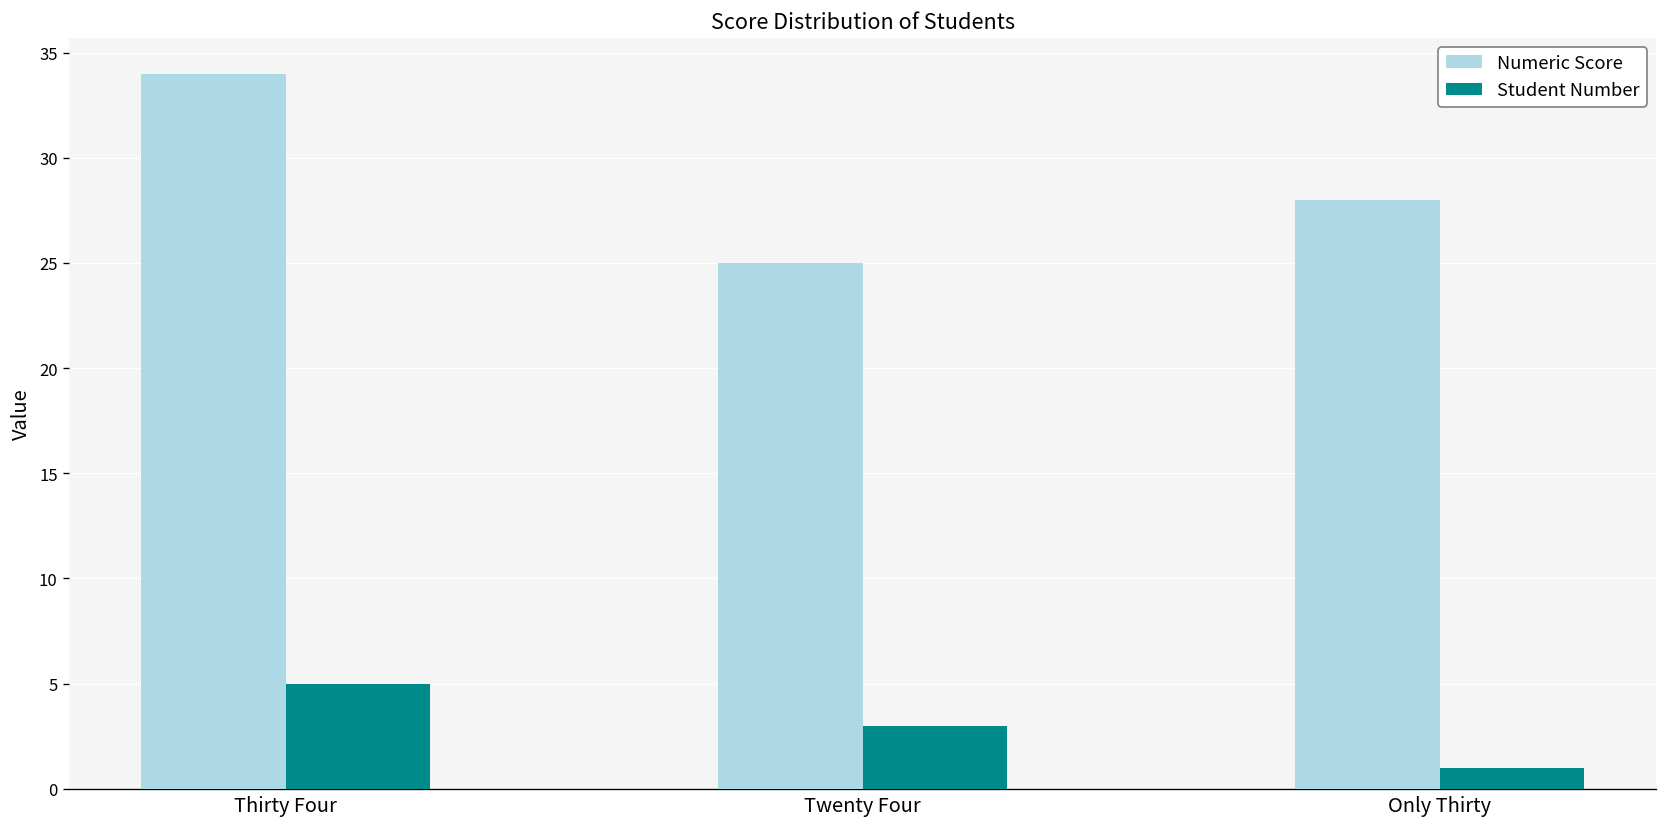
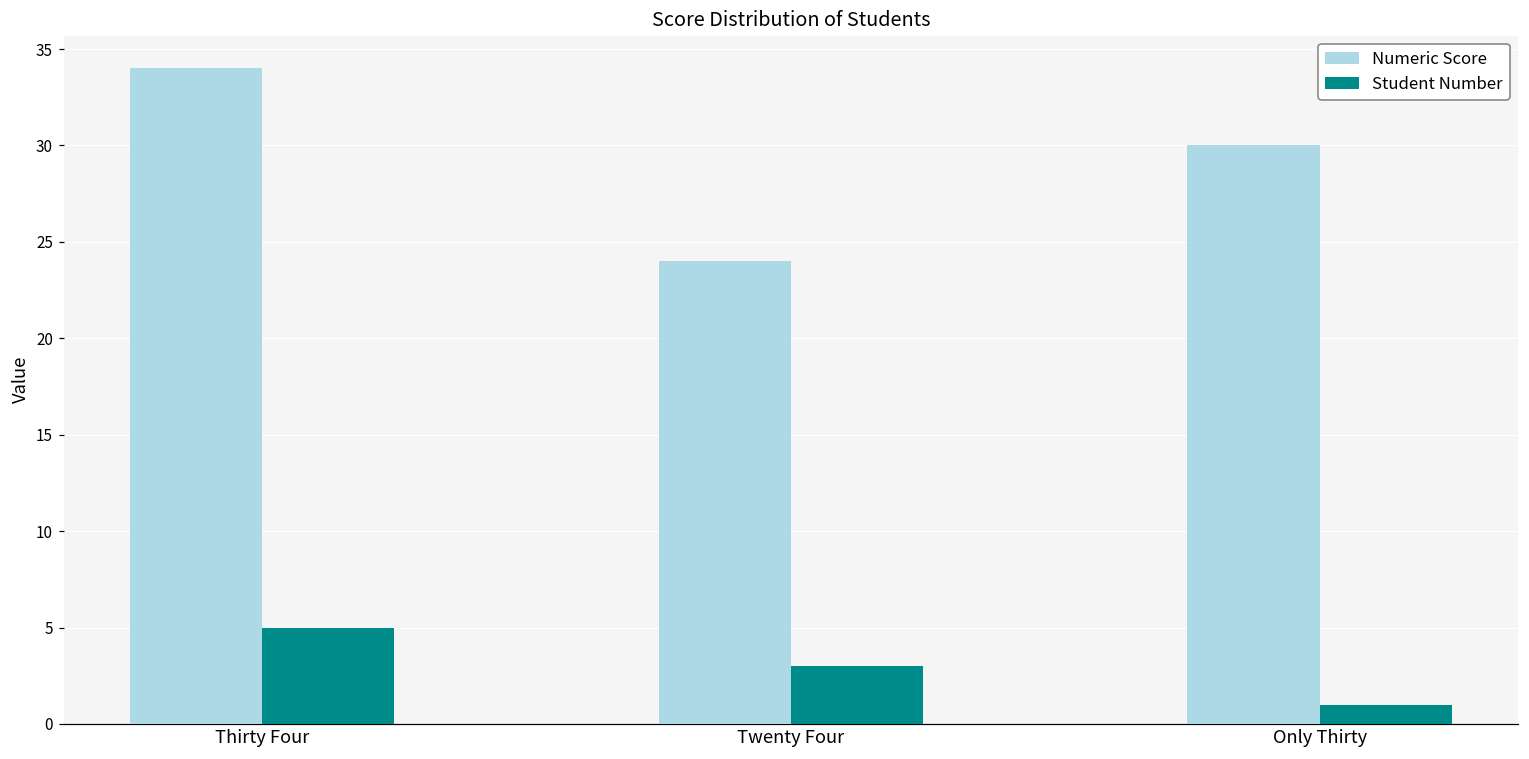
Numeric Score, Twenty Four: 25 -> 24
Numeric Score, Only Thirty: 28 -> 30
